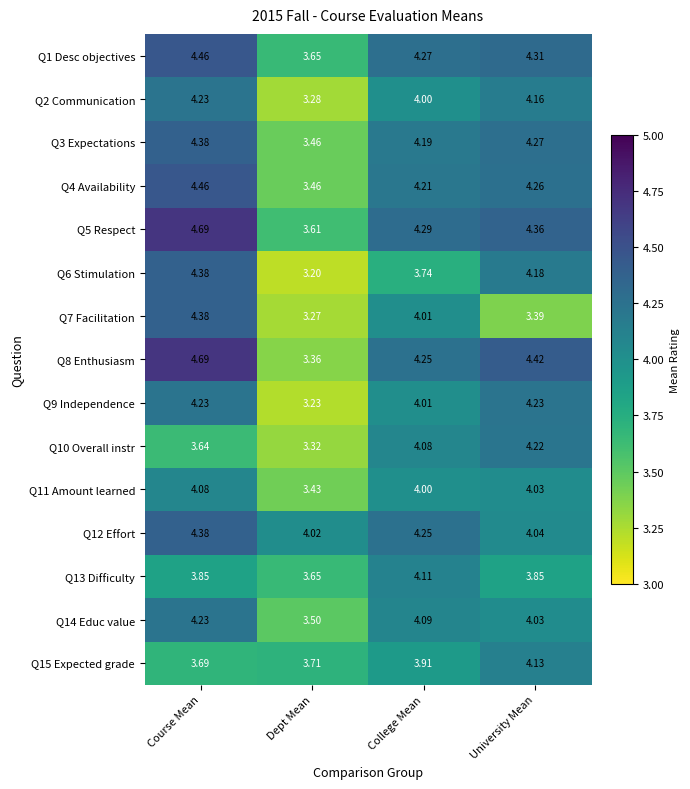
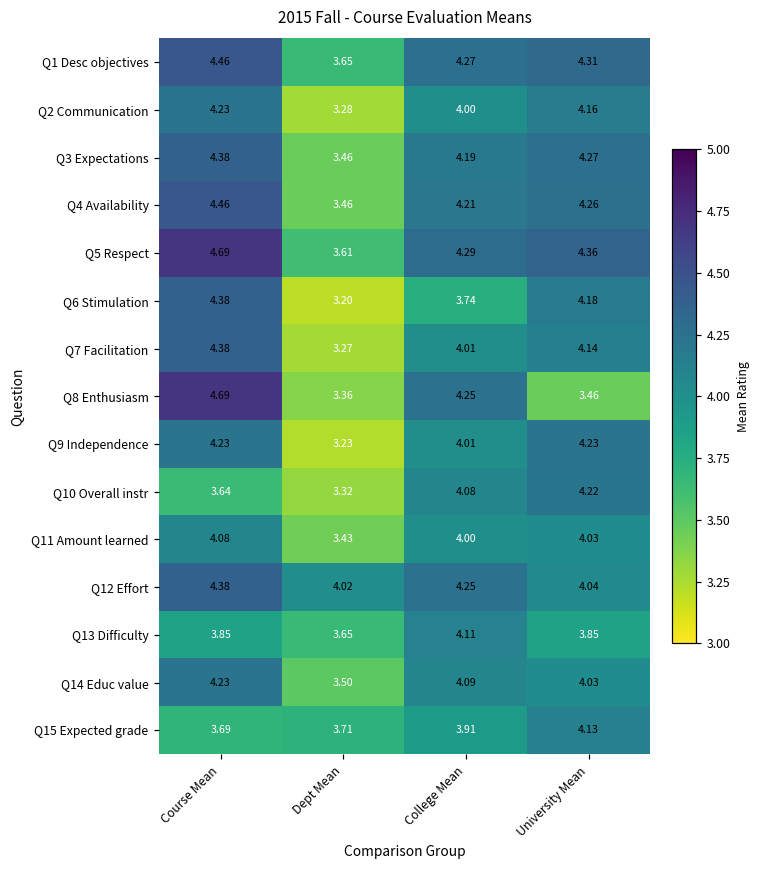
Q7 Facilitation, University Mean: 3.39 -> 4.14
Q8 Enthusiasm, University Mean: 4.42 -> 3.46
